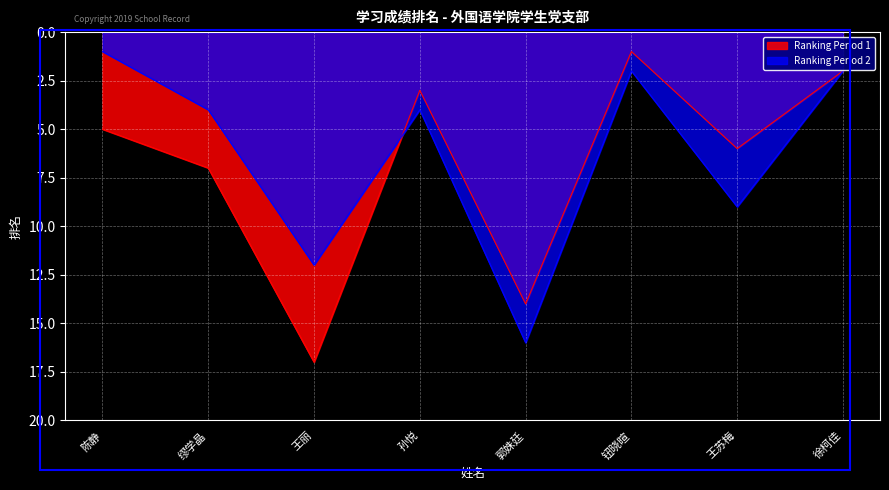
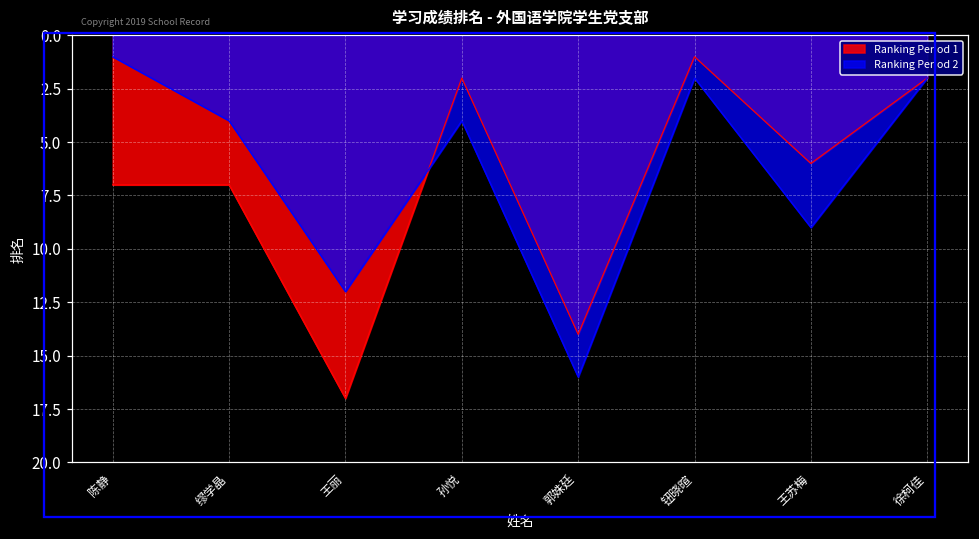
Ranking Period 1, 陈静: 5 -> 7
Ranking Period 1, 孙悦: 3 -> 2
